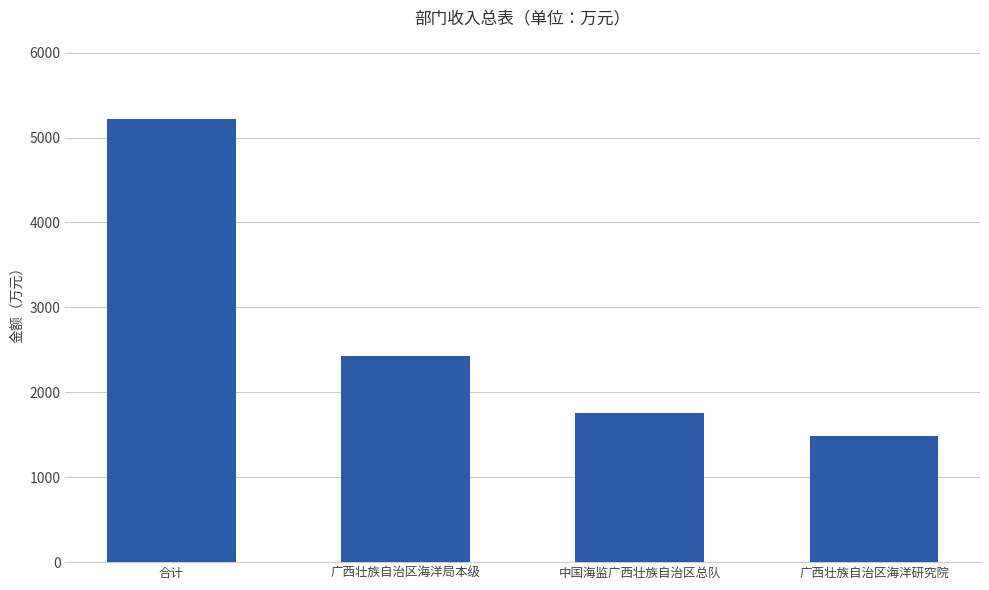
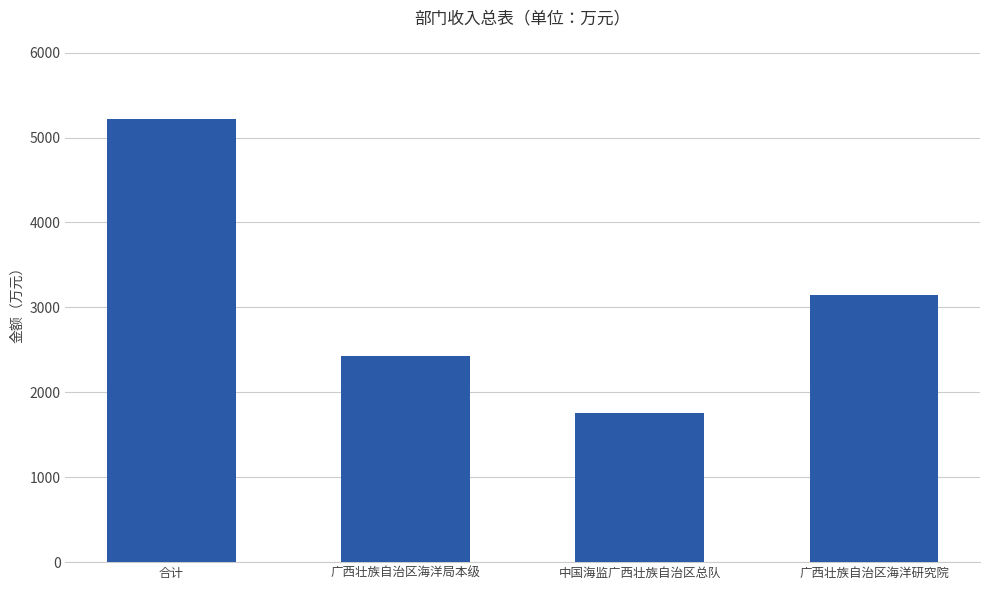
广西壮族自治区海洋研究院: 1500 -> 3100
